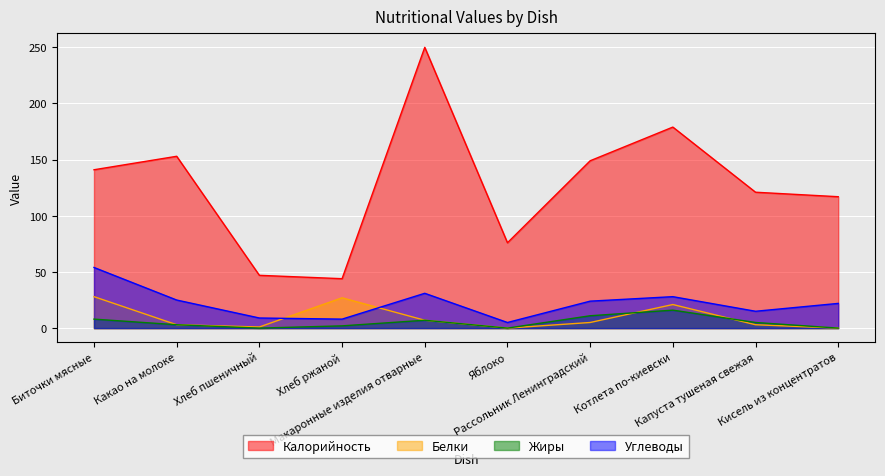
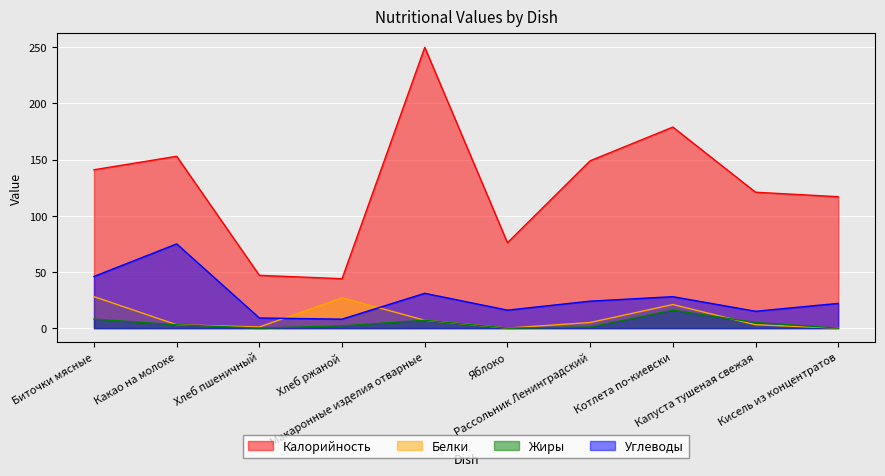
Углеводы, Биточки мясные: 54 -> 46
Углеводы, Какао на молоке: 25 -> 75
Углеводы, Яблоко: 5 -> 16
Жиры, Рассольник Ленинградский: 11 -> 1
